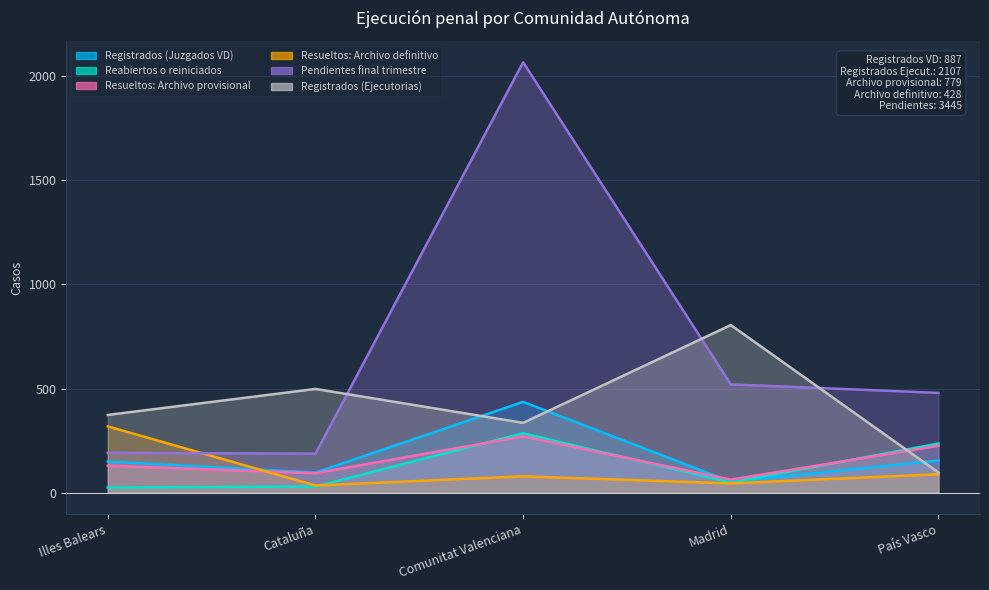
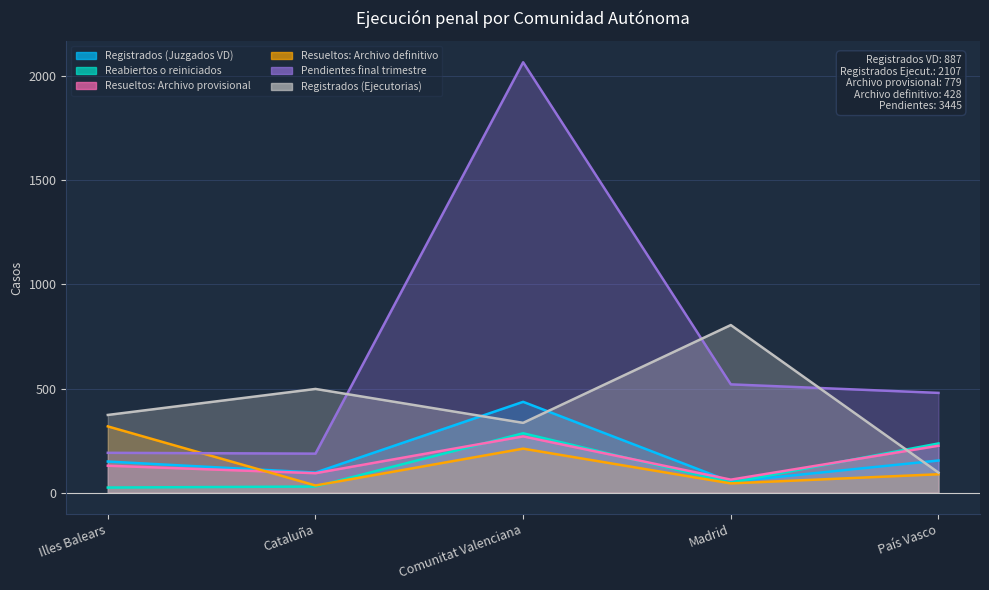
Resueltos: Archivo definitivo, Comunitat Valenciana: 80 -> 210
